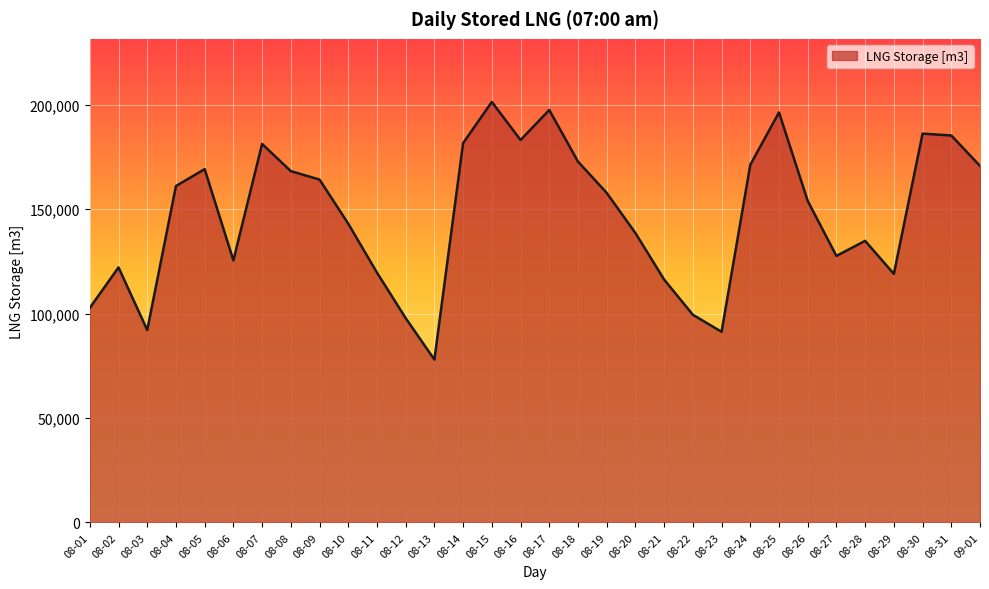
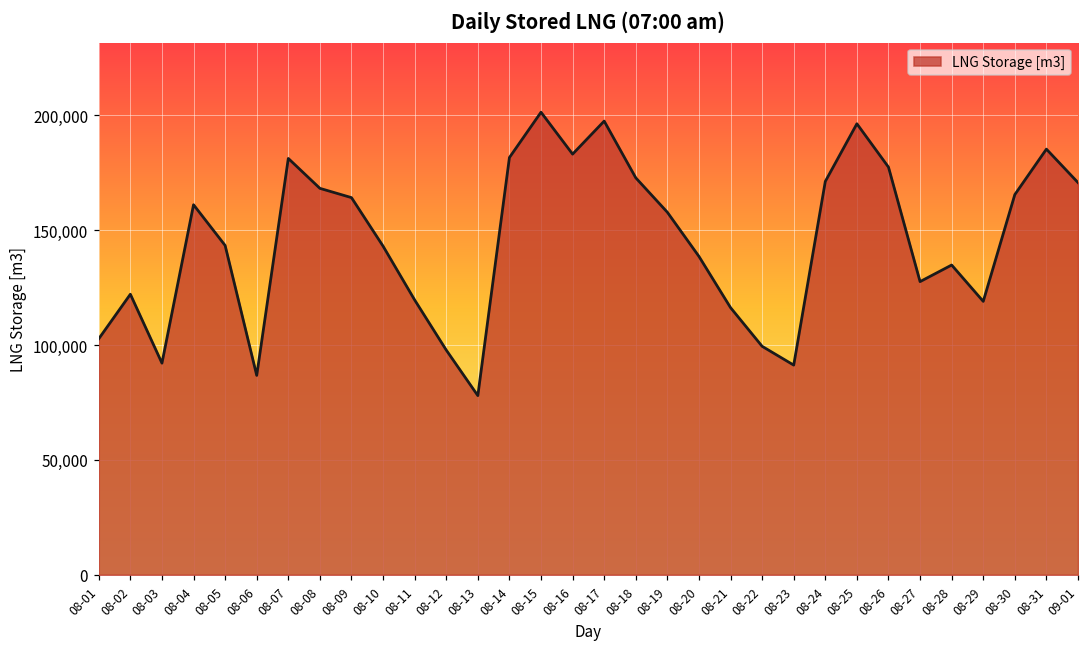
08-05: 169,000 -> 143,000
08-06: 126,000 -> 87,000
08-26: 154,000 -> 177,000
08-30: 186,000 -> 166,000
